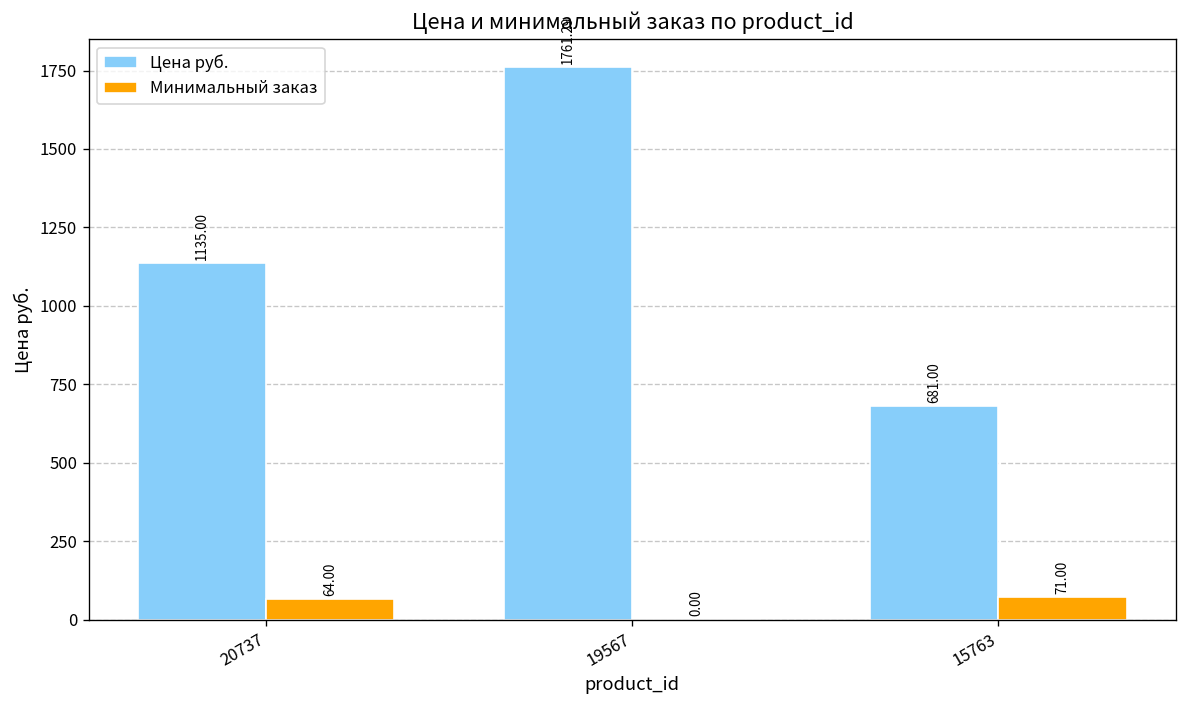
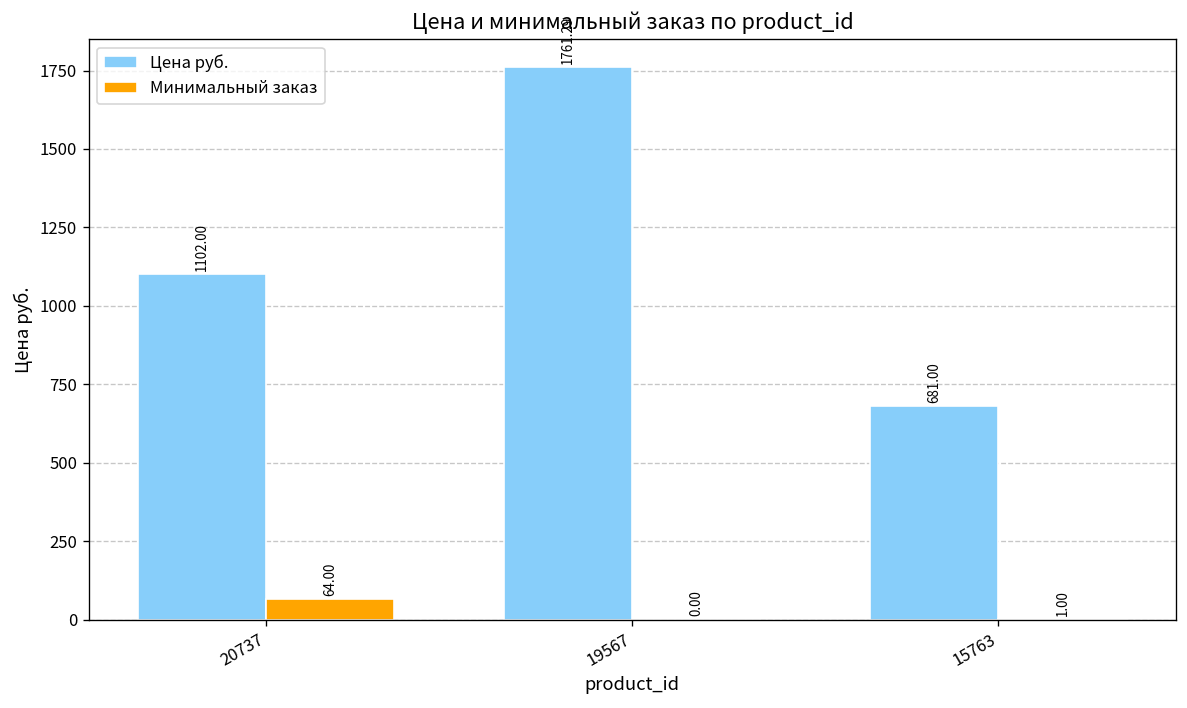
Цена руб., 20737: 1135.00 -> 1102.00
Минимальный заказ, 15763: 71.00 -> 1.00
